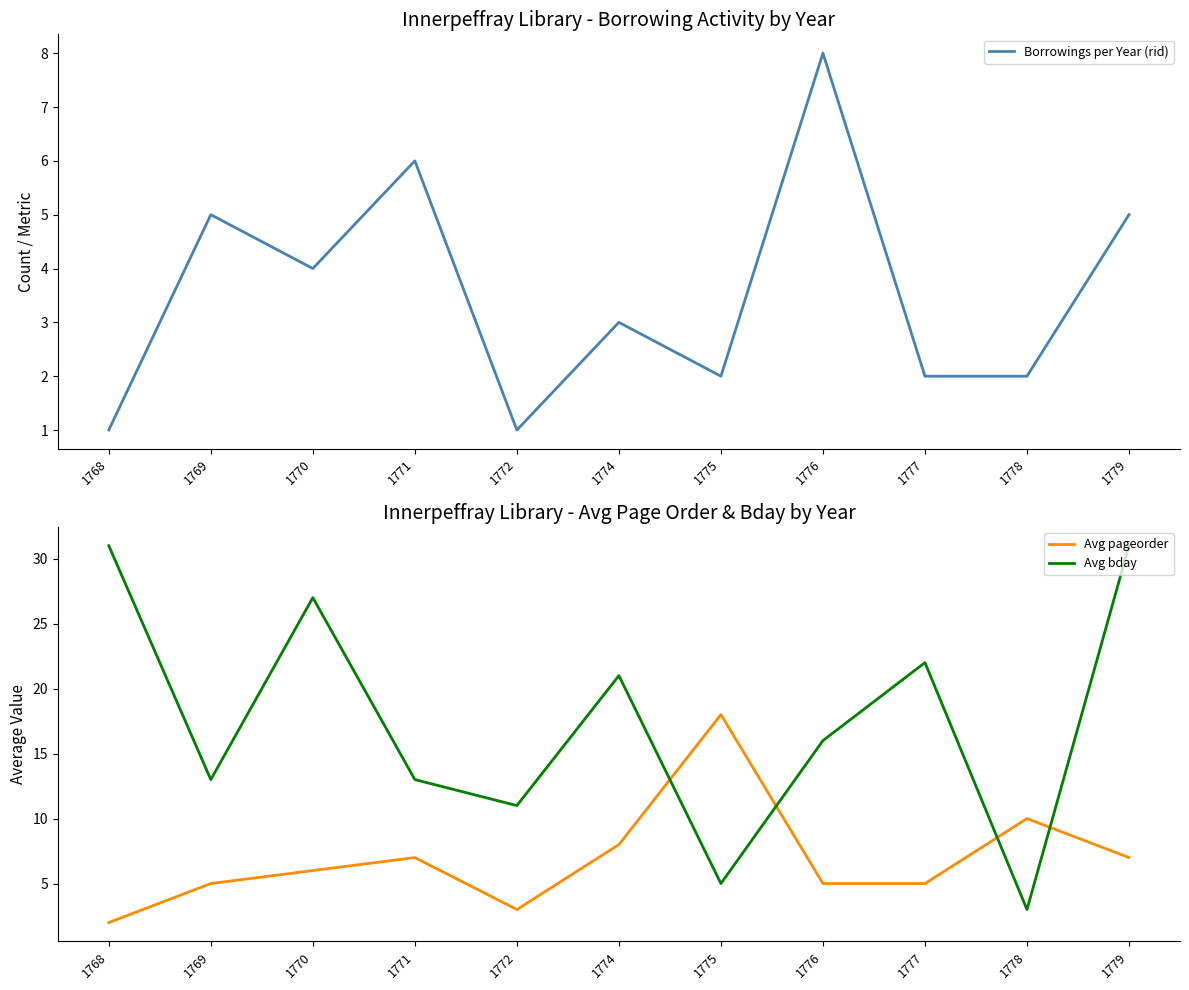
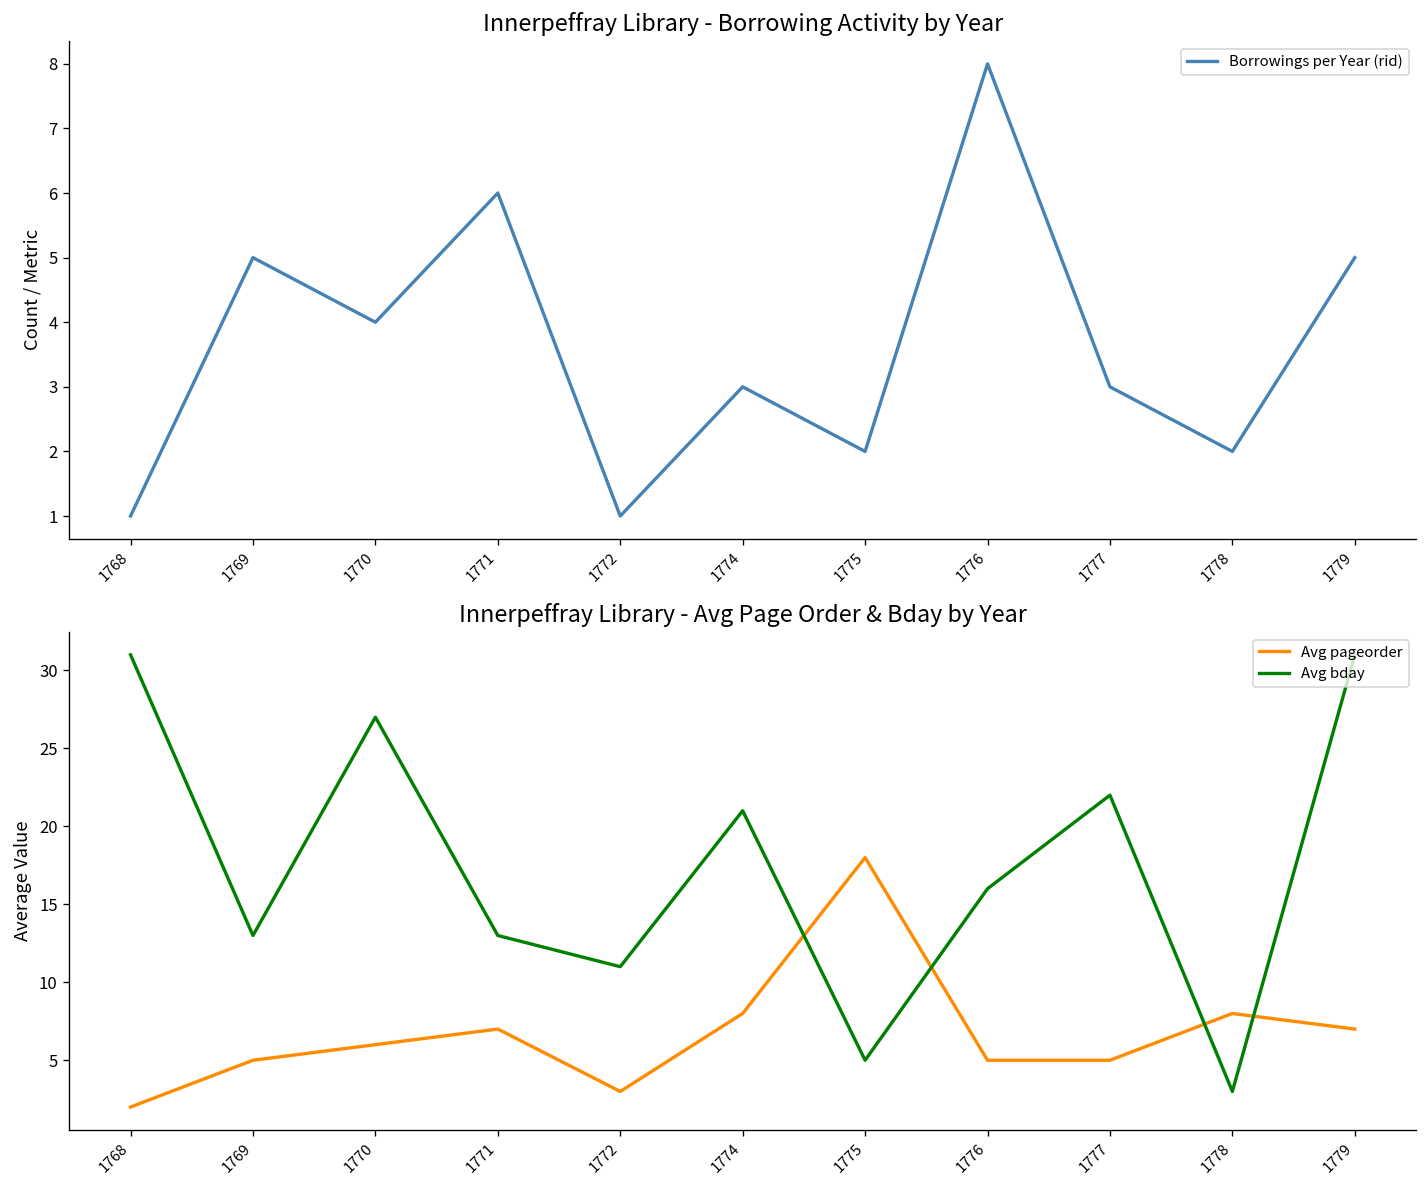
Innerpeffray Library - Borrowing Activity by Year, 1777: 2 -> 3
Innerpeffray Library - Avg Page Order & Bday by Year, Avg pageorder, 1778: 10 -> 8
